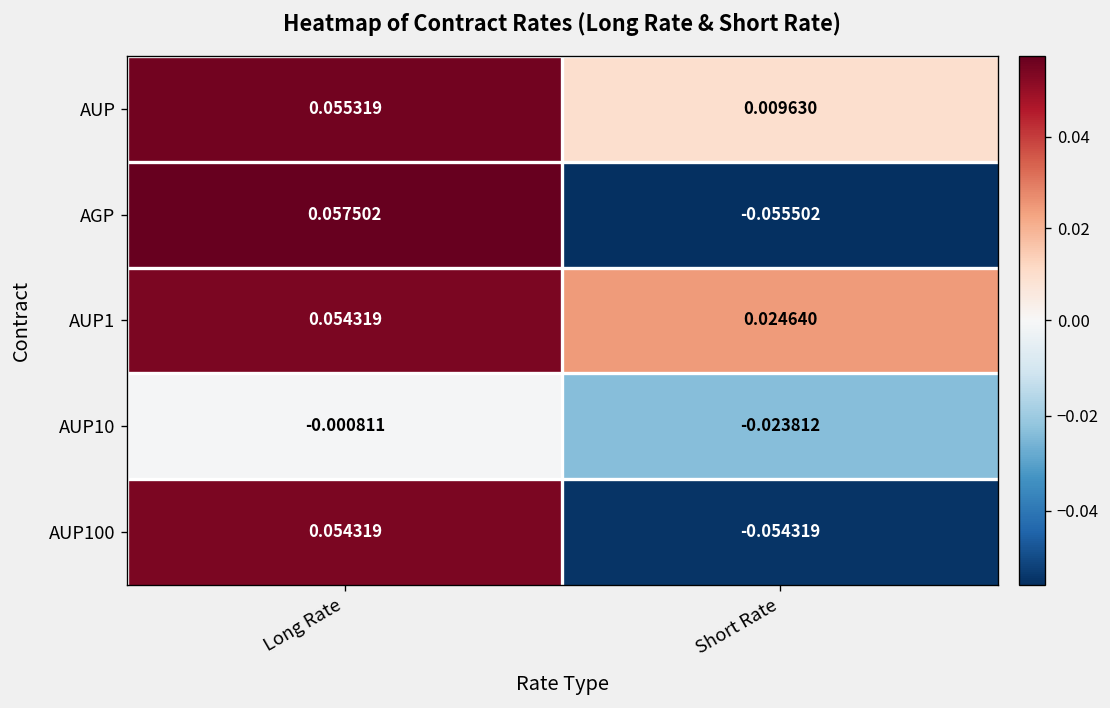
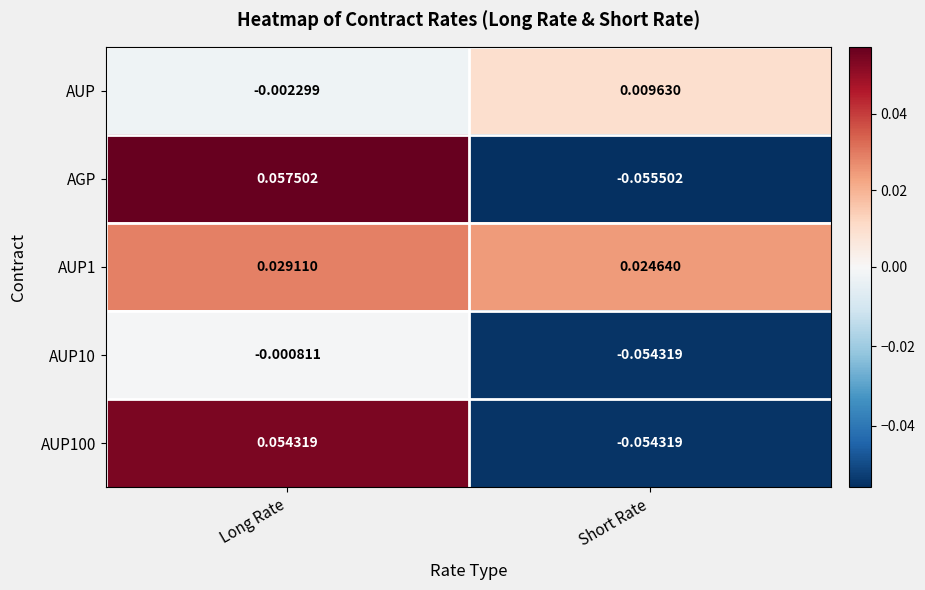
AUP, Long Rate: 0.055319 -> -0.002299
AUP1, Long Rate: 0.054319 -> 0.029110
AUP10, Short Rate: -0.023812 -> -0.054319
